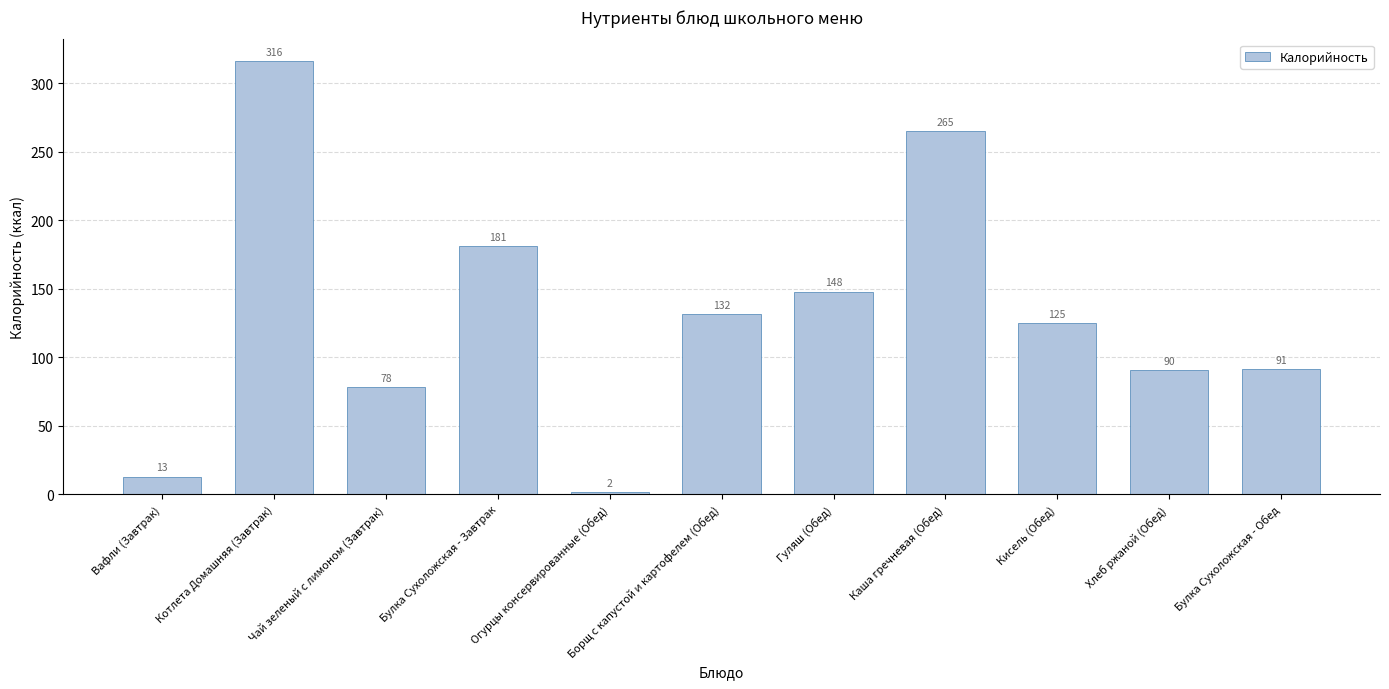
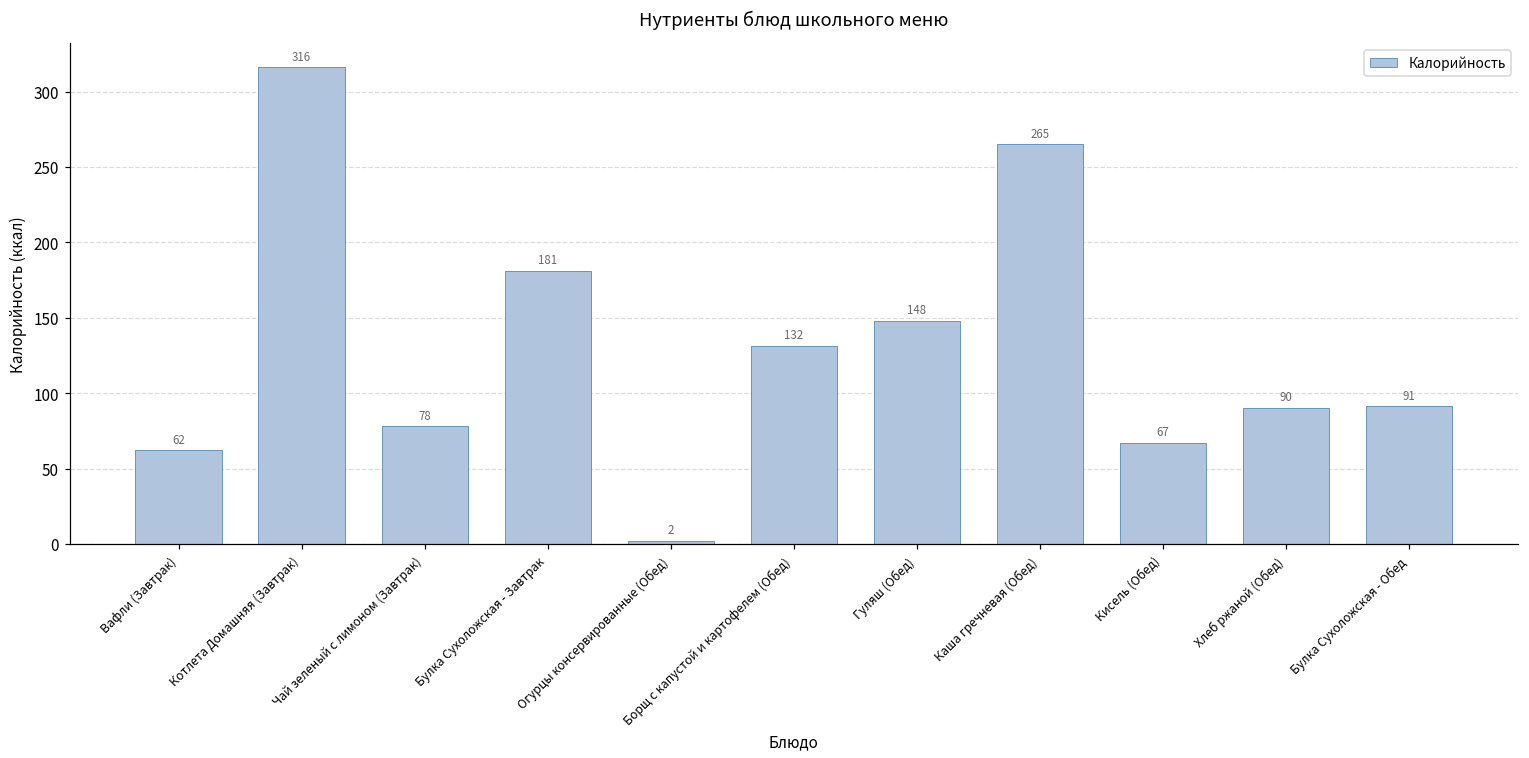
Вафли (Завтрак): 13 -> 62
Кисель (Обед): 125 -> 67
